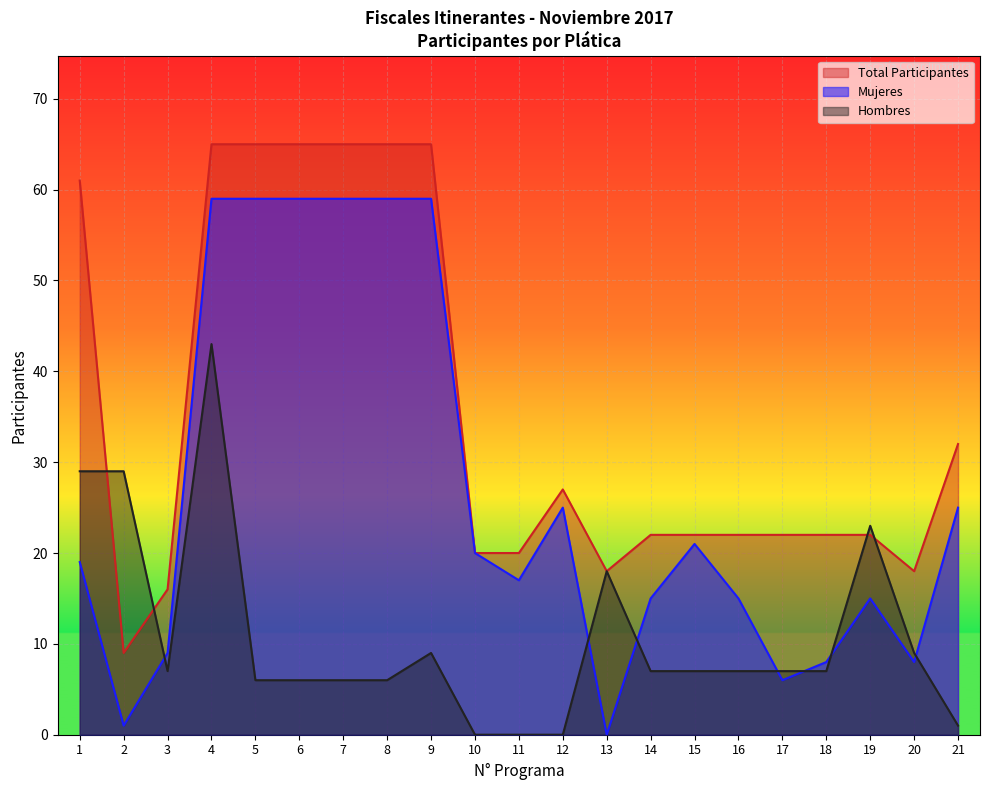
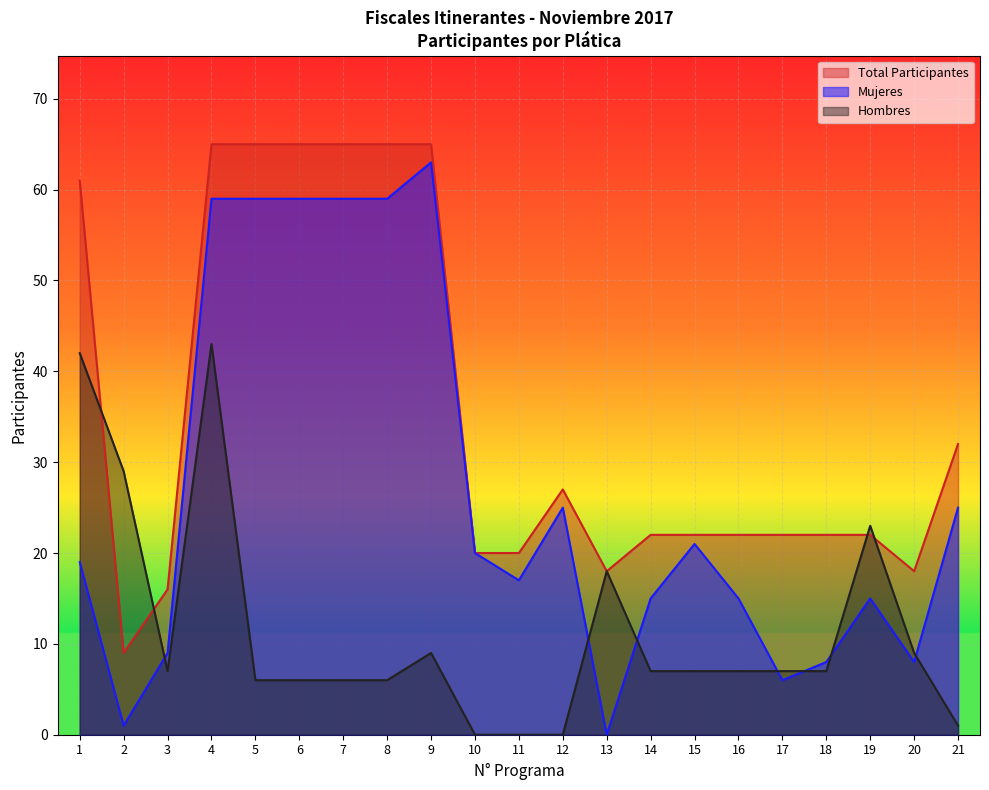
Hombres, 1: 29 -> 42
Mujeres, 9: 59 -> 63
